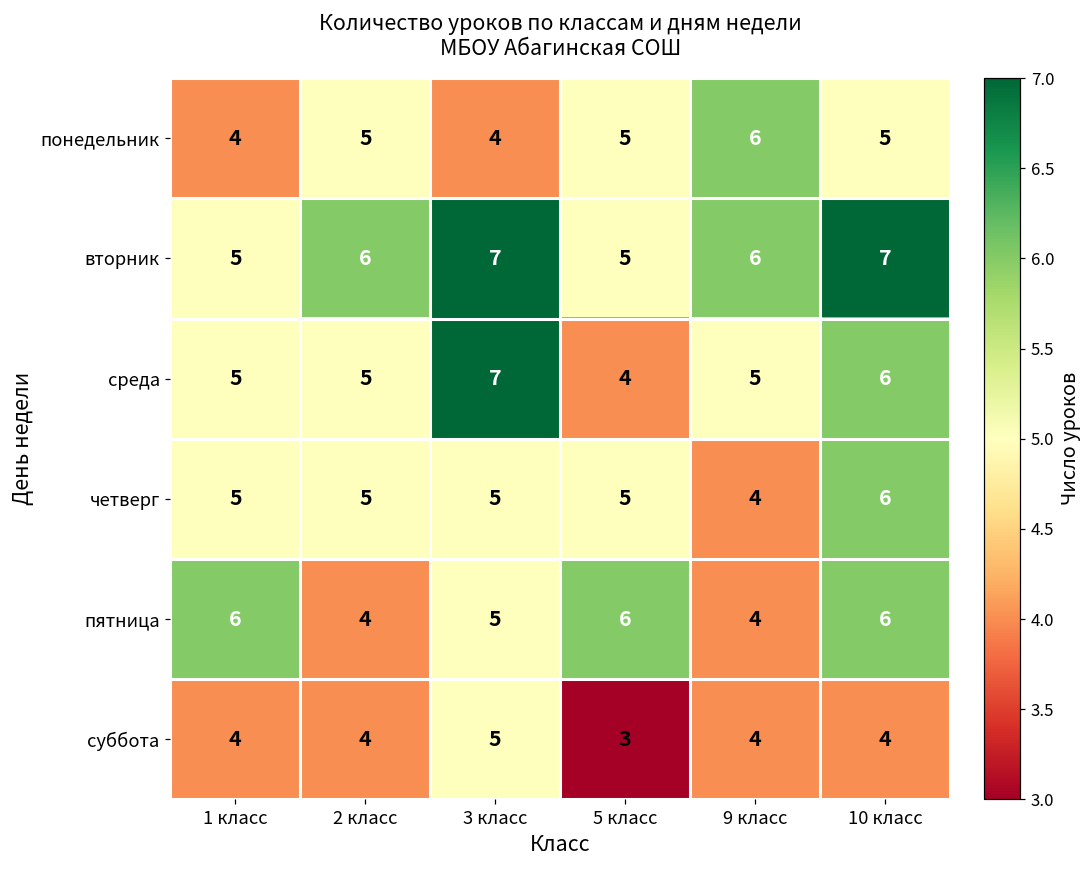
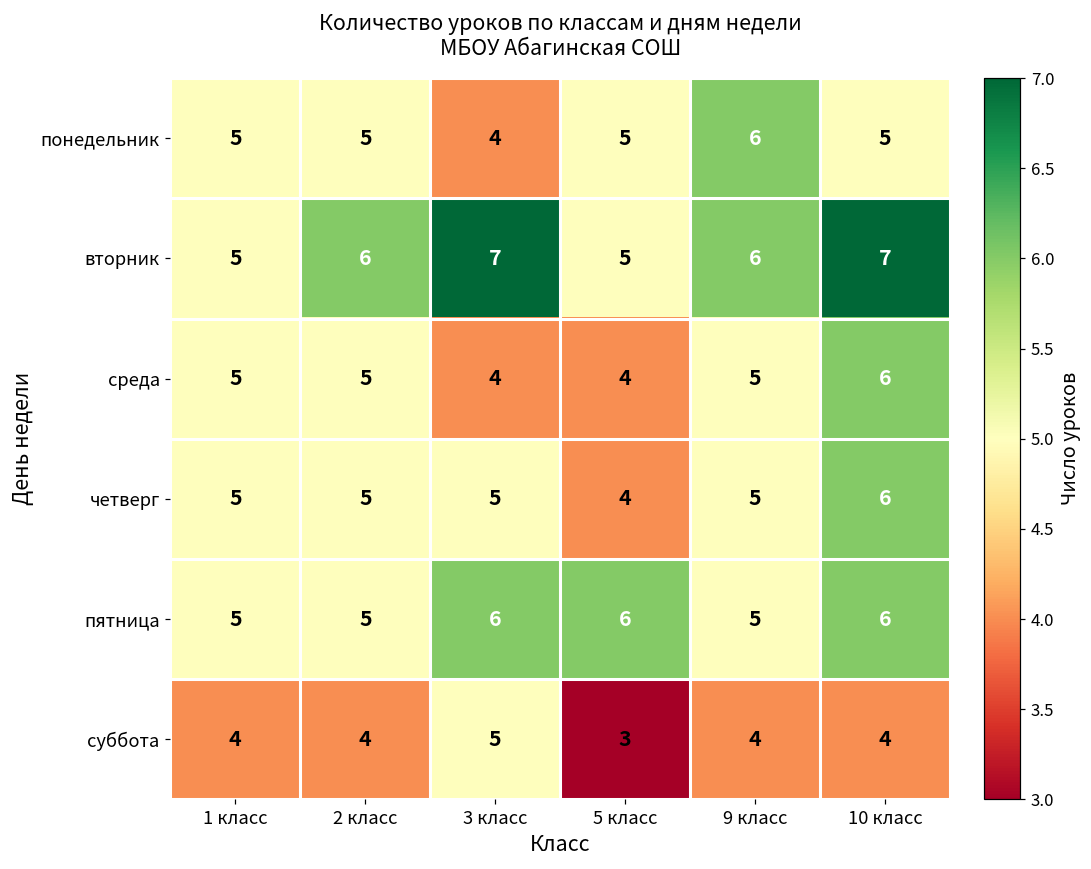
понедельник, 1 класс: 4 -> 5
среда, 3 класс: 7 -> 4
четверг, 5 класс: 5 -> 4
четверг, 9 класс: 4 -> 5
пятница, 1 класс: 6 -> 5
пятница, 2 класс: 4 -> 5
пятница, 3 класс: 5 -> 6
пятница, 9 класс: 4 -> 5
